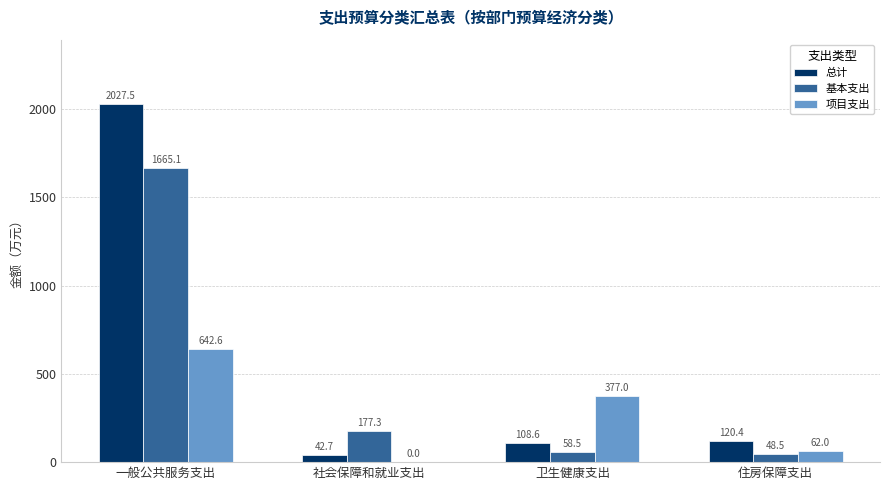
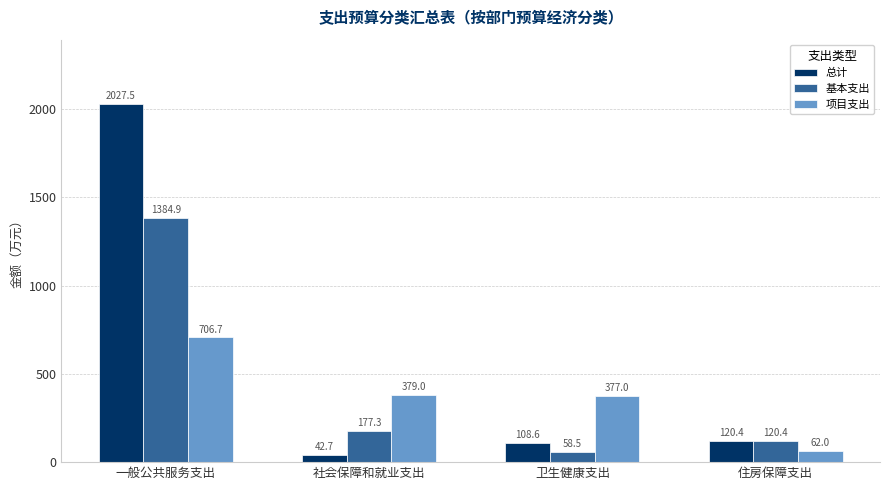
基本支出, 一般公共服务支出: 1665.1 -> 1384.9
项目支出, 一般公共服务支出: 642.6 -> 706.7
项目支出, 社会保障和就业支出: 0.0 -> 379.0
基本支出, 住房保障支出: 48.5 -> 120.4
